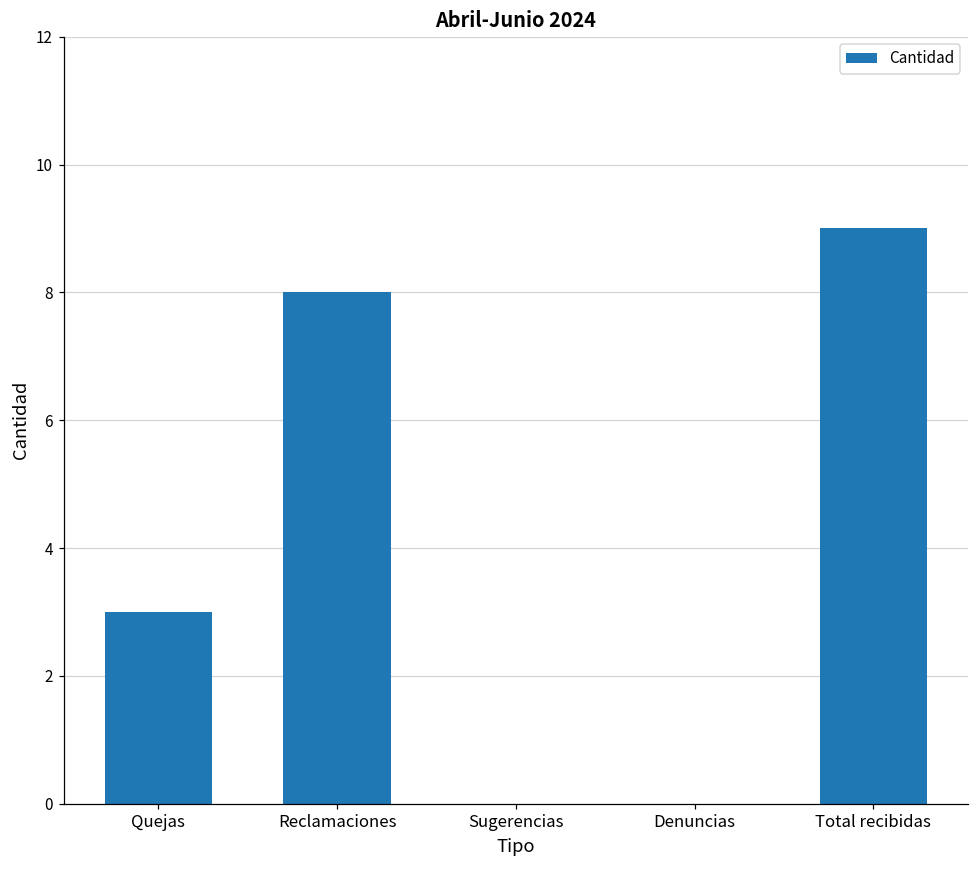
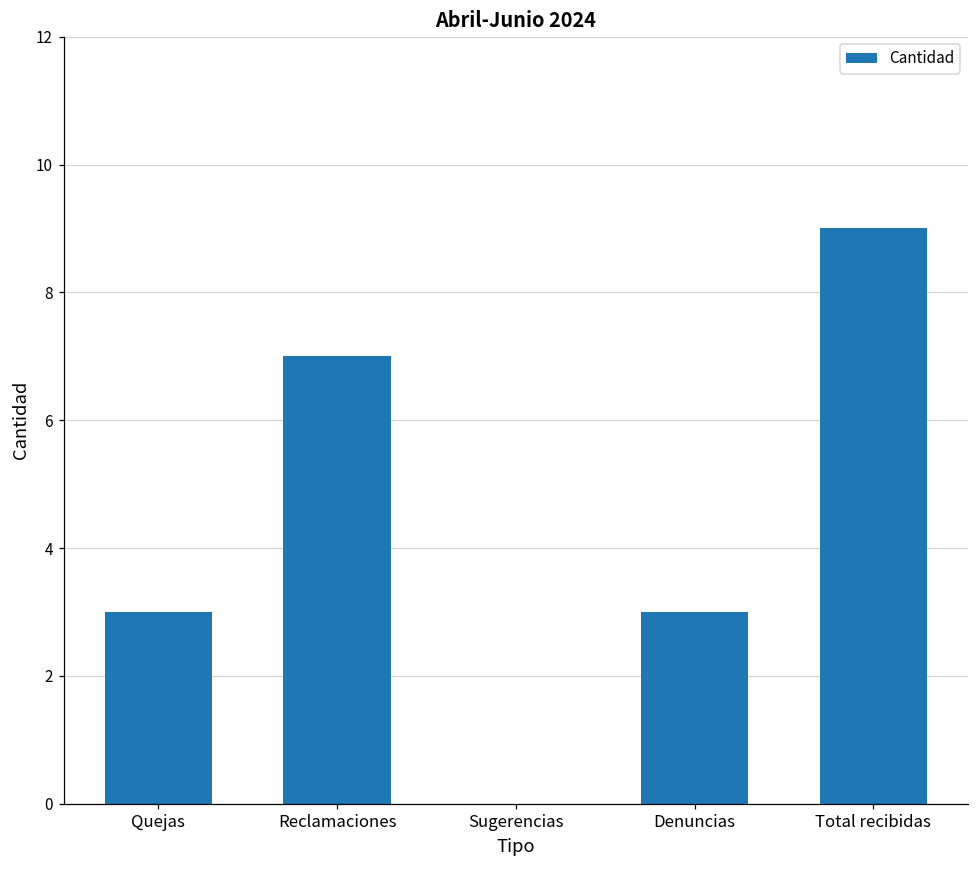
Reclamaciones: 8 -> 7
Denuncias: 0 -> 3
